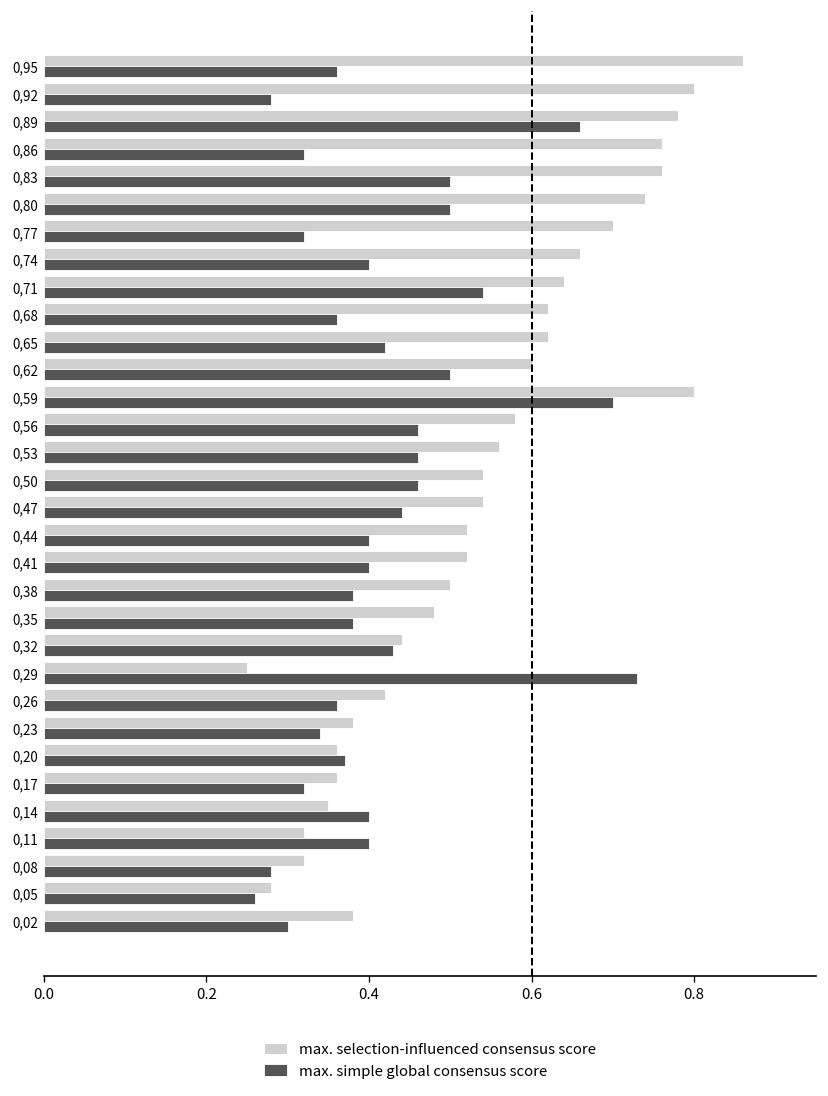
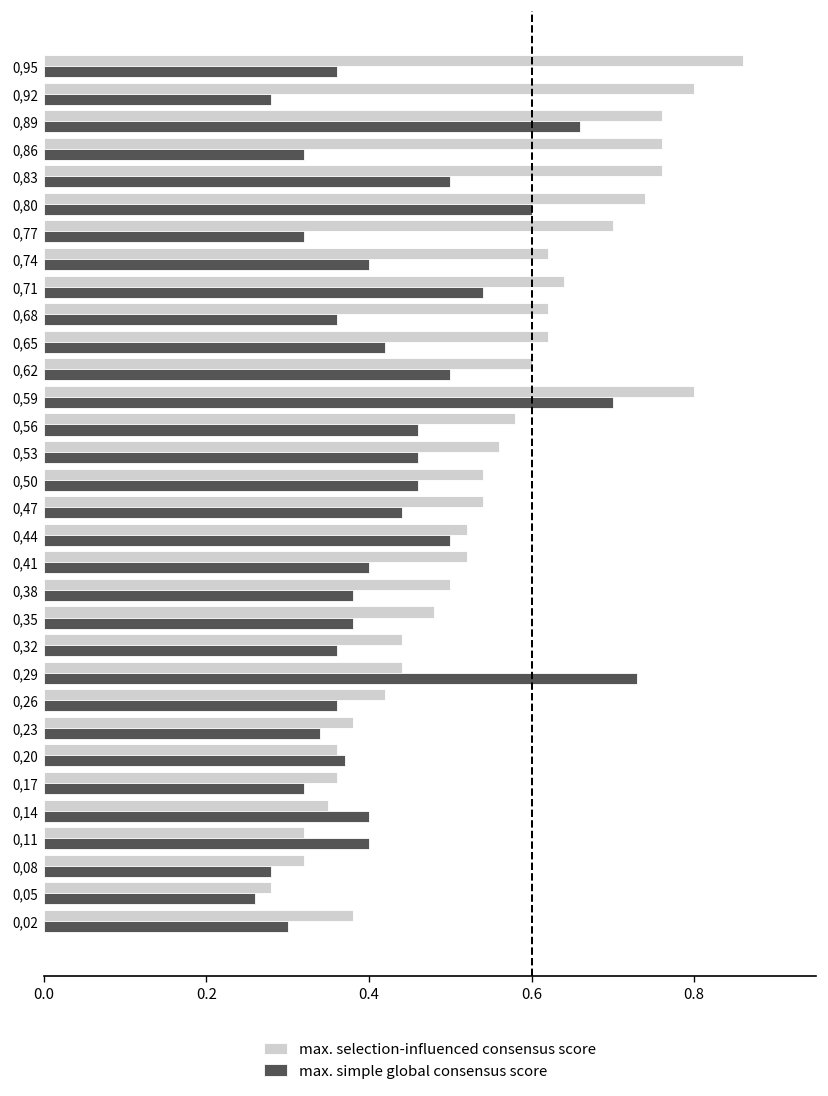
max. selection-influenced consensus score, 0,89: 0.78 -> 0.76
max. simple global consensus score, 0,80: 0.5 -> 0.6
max. selection-influenced consensus score, 0,74: 0.66 -> 0.62
max. simple global consensus score, 0,44: 0.4 -> 0.5
max. simple global consensus score, 0,32: 0.43 -> 0.36
max. selection-influenced consensus score, 0,29: 0.25 -> 0.44
